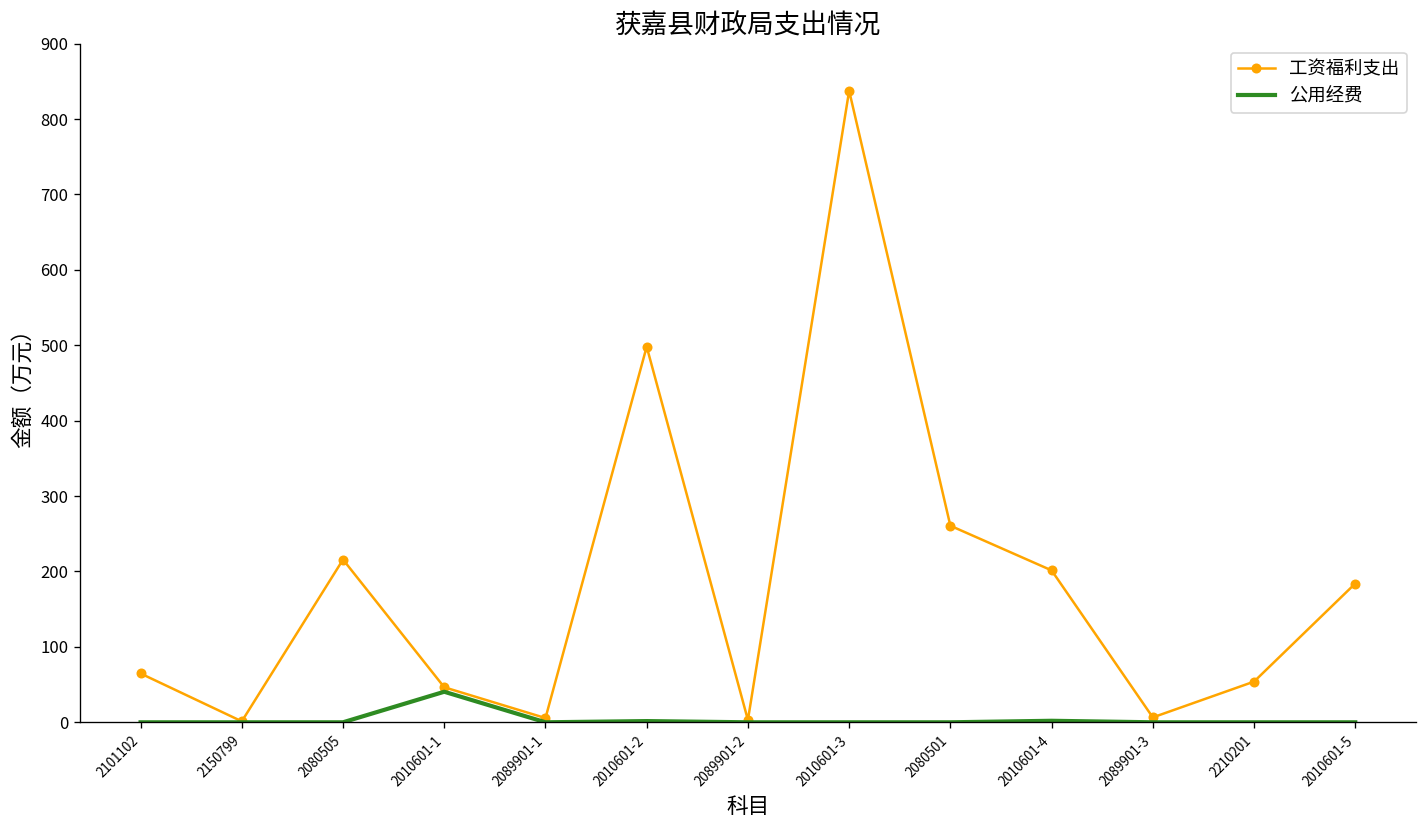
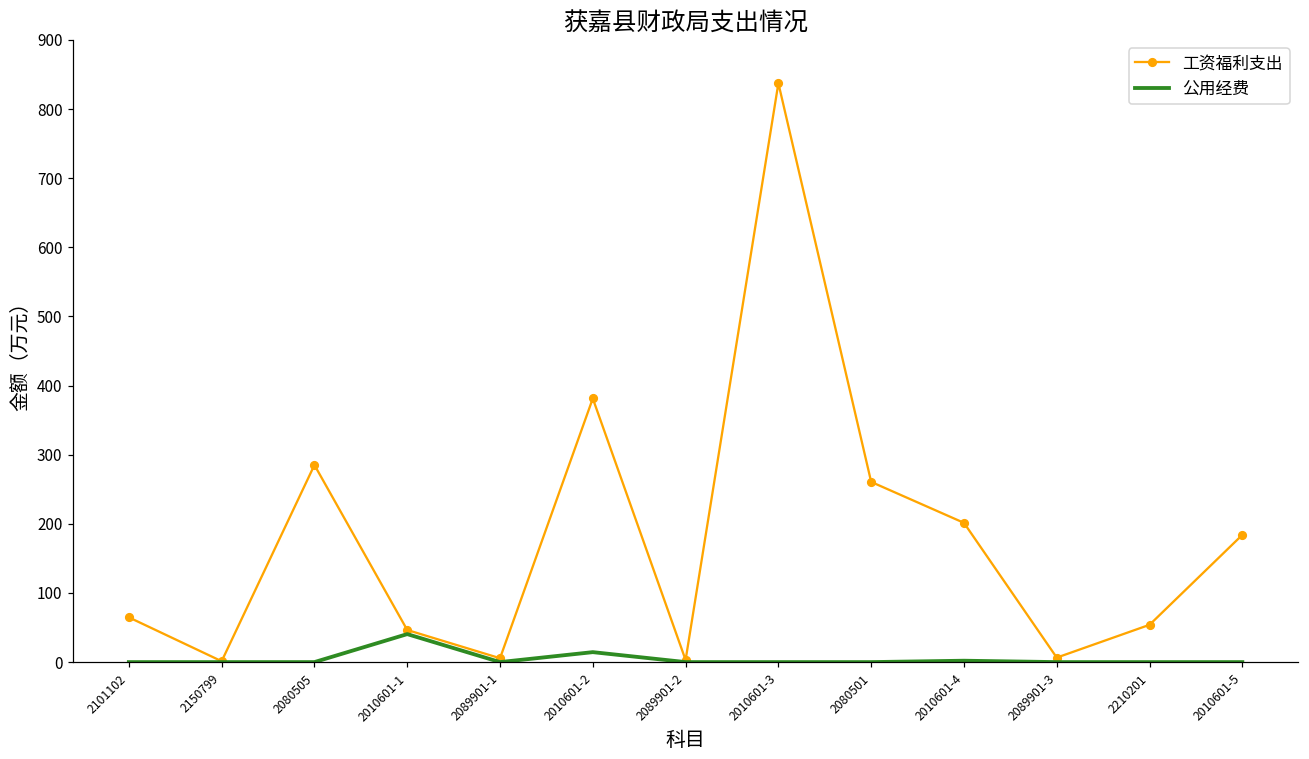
工资福利支出, 2080505: 220 -> 290
工资福利支出, 2010601-2: 500 -> 380
公用经费, 2010601-2: 0 -> 10
